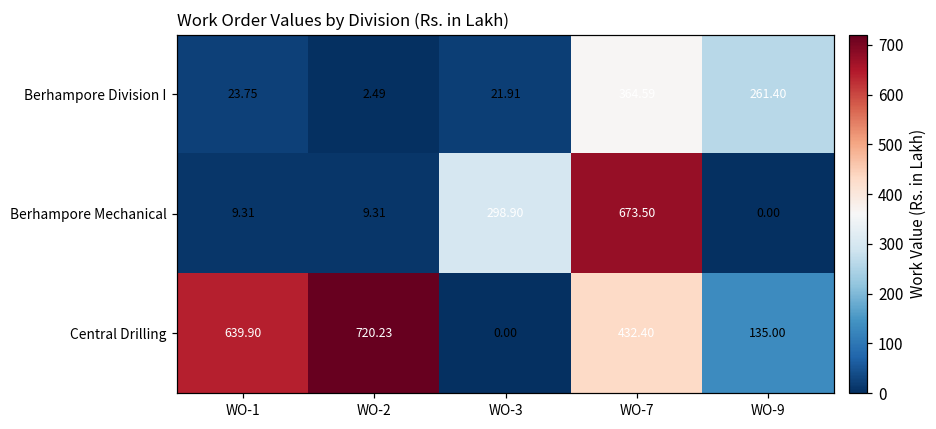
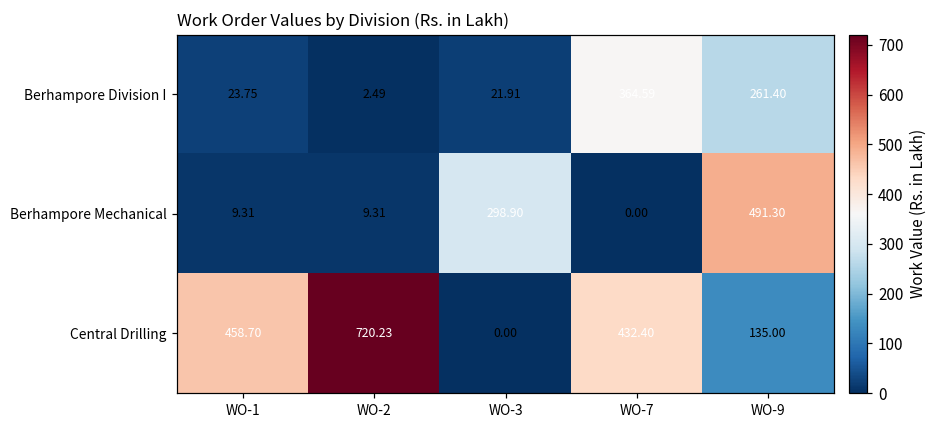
Berhampore Mechanical, WO-7: 673.50 -> 0.00
Berhampore Mechanical, WO-9: 0.00 -> 491.30
Central Drilling, WO-1: 639.90 -> 458.70
